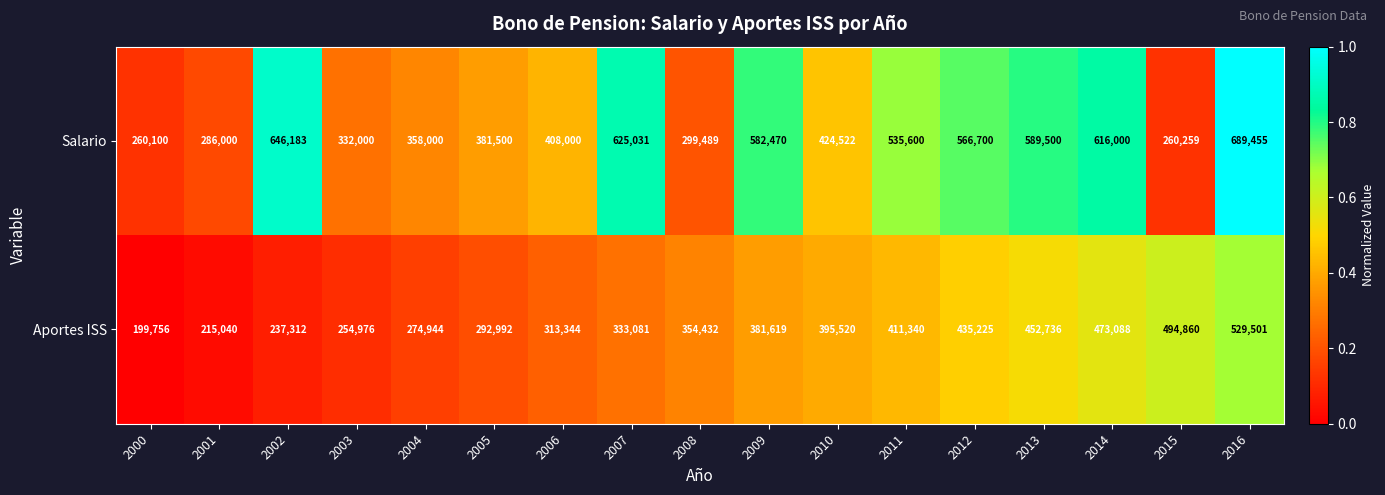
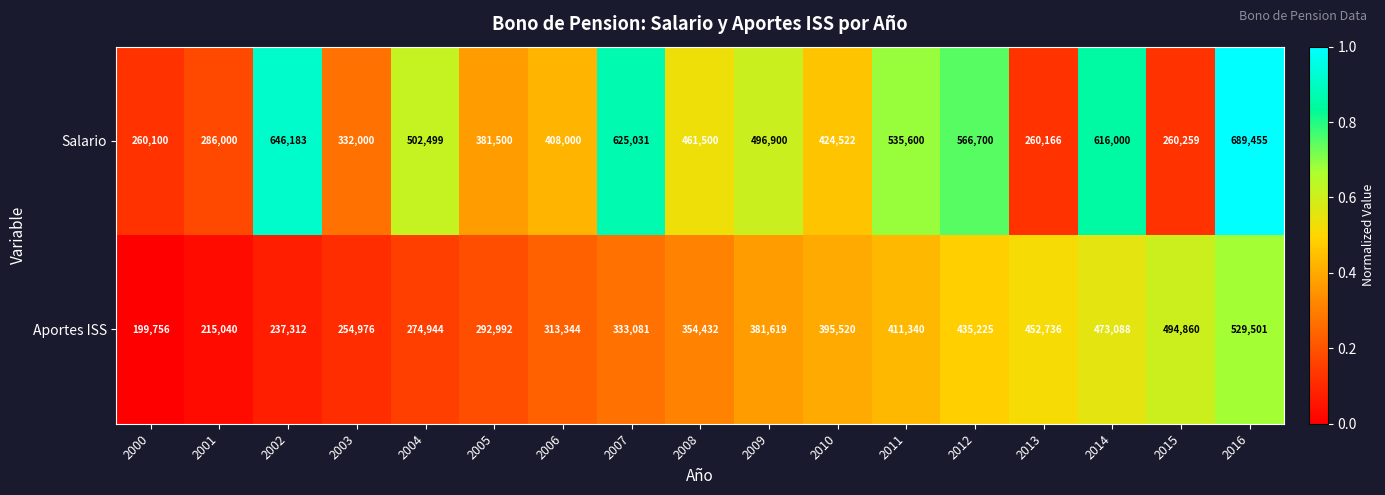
Salario, 2004: 358,000 -> 502,499
Salario, 2008: 299,489 -> 461,500
Salario, 2009: 582,470 -> 496,900
Salario, 2013: 589,500 -> 260,166
